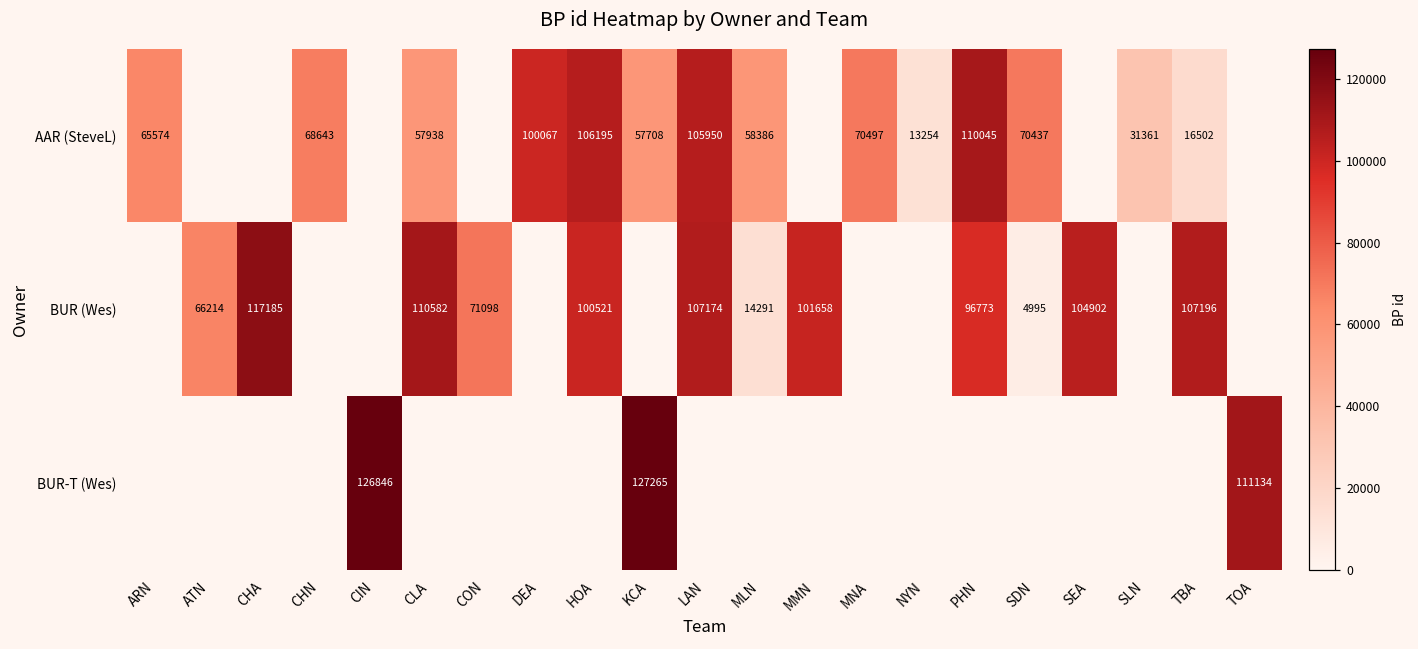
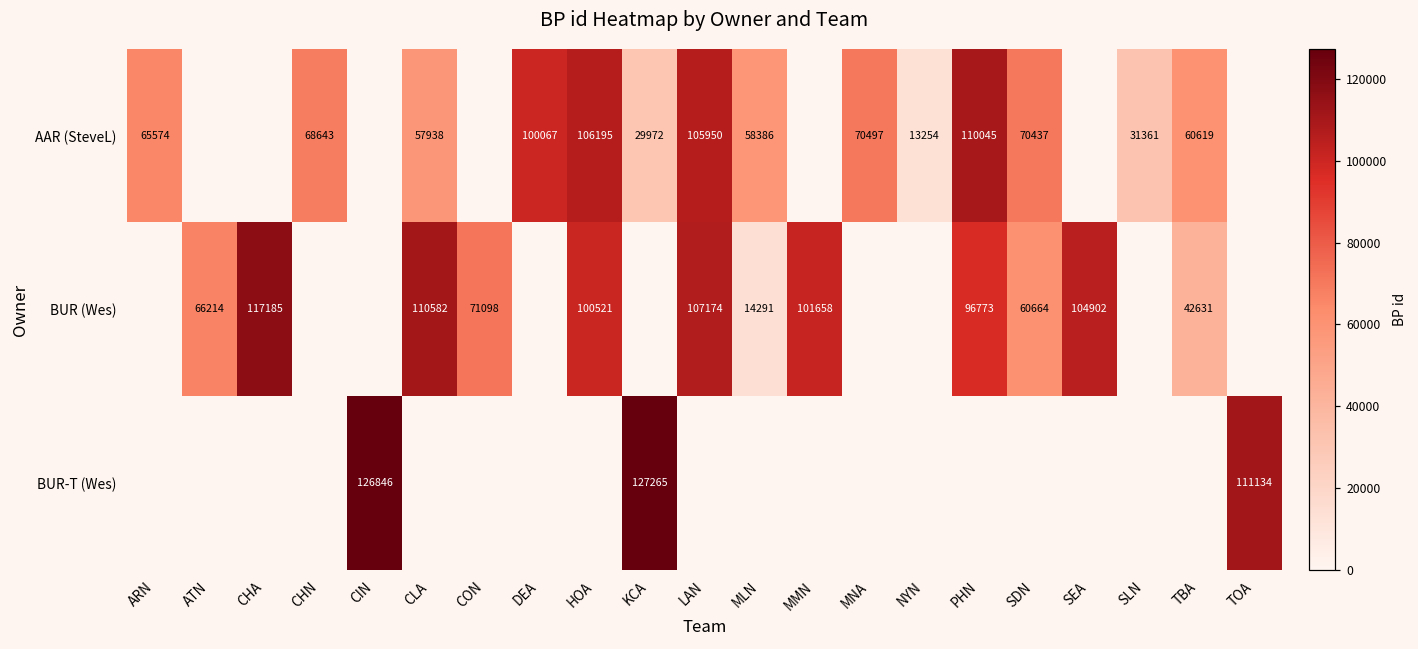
AAR (SteveL), KCA: 57708 -> 29972
AAR (SteveL), TBA: 16502 -> 60619
BUR (Wes), SDN: 4995 -> 60664
BUR (Wes), TBA: 107196 -> 42631
